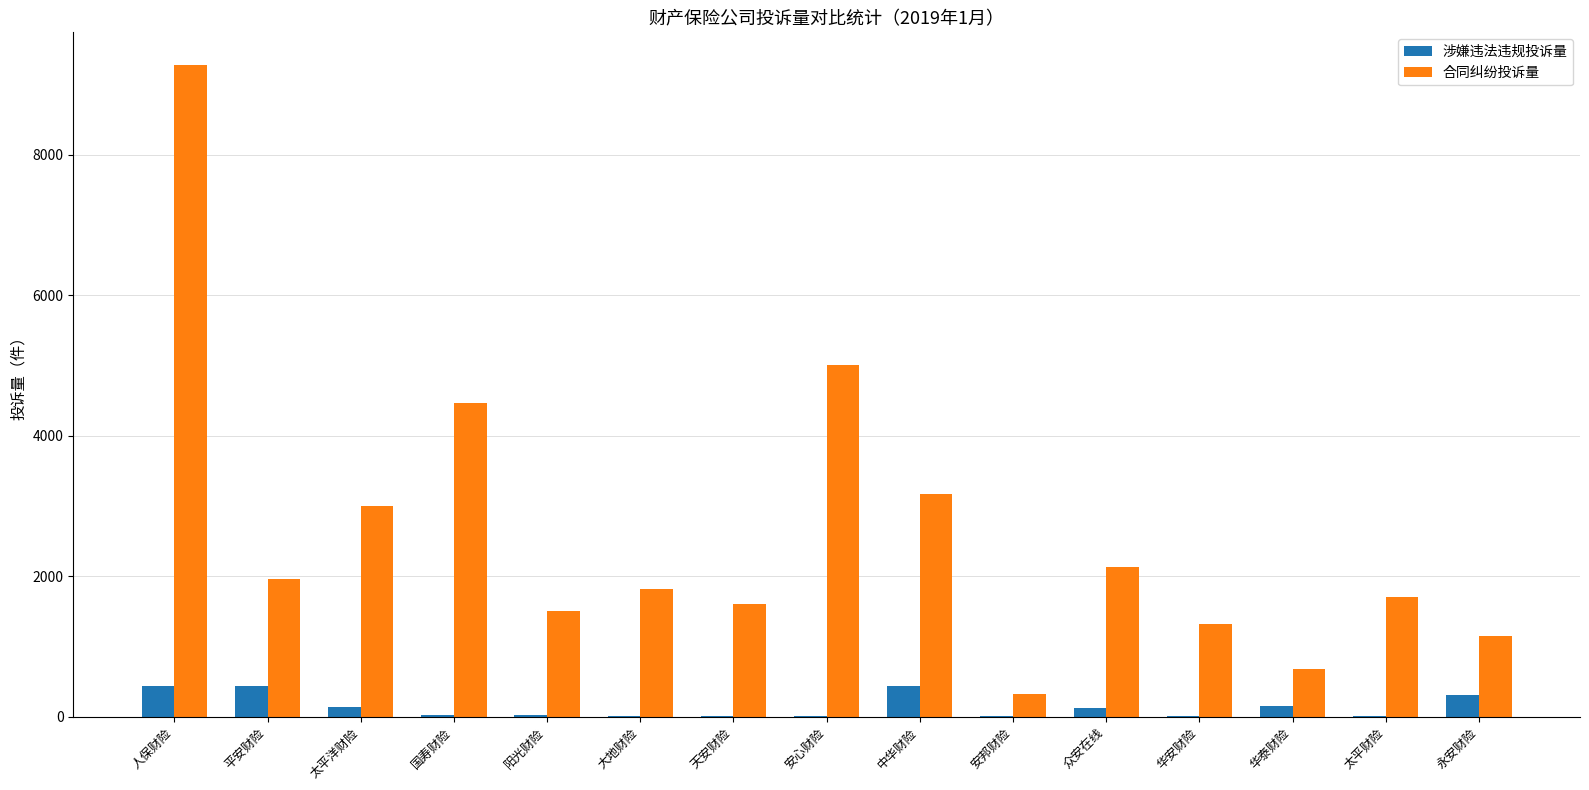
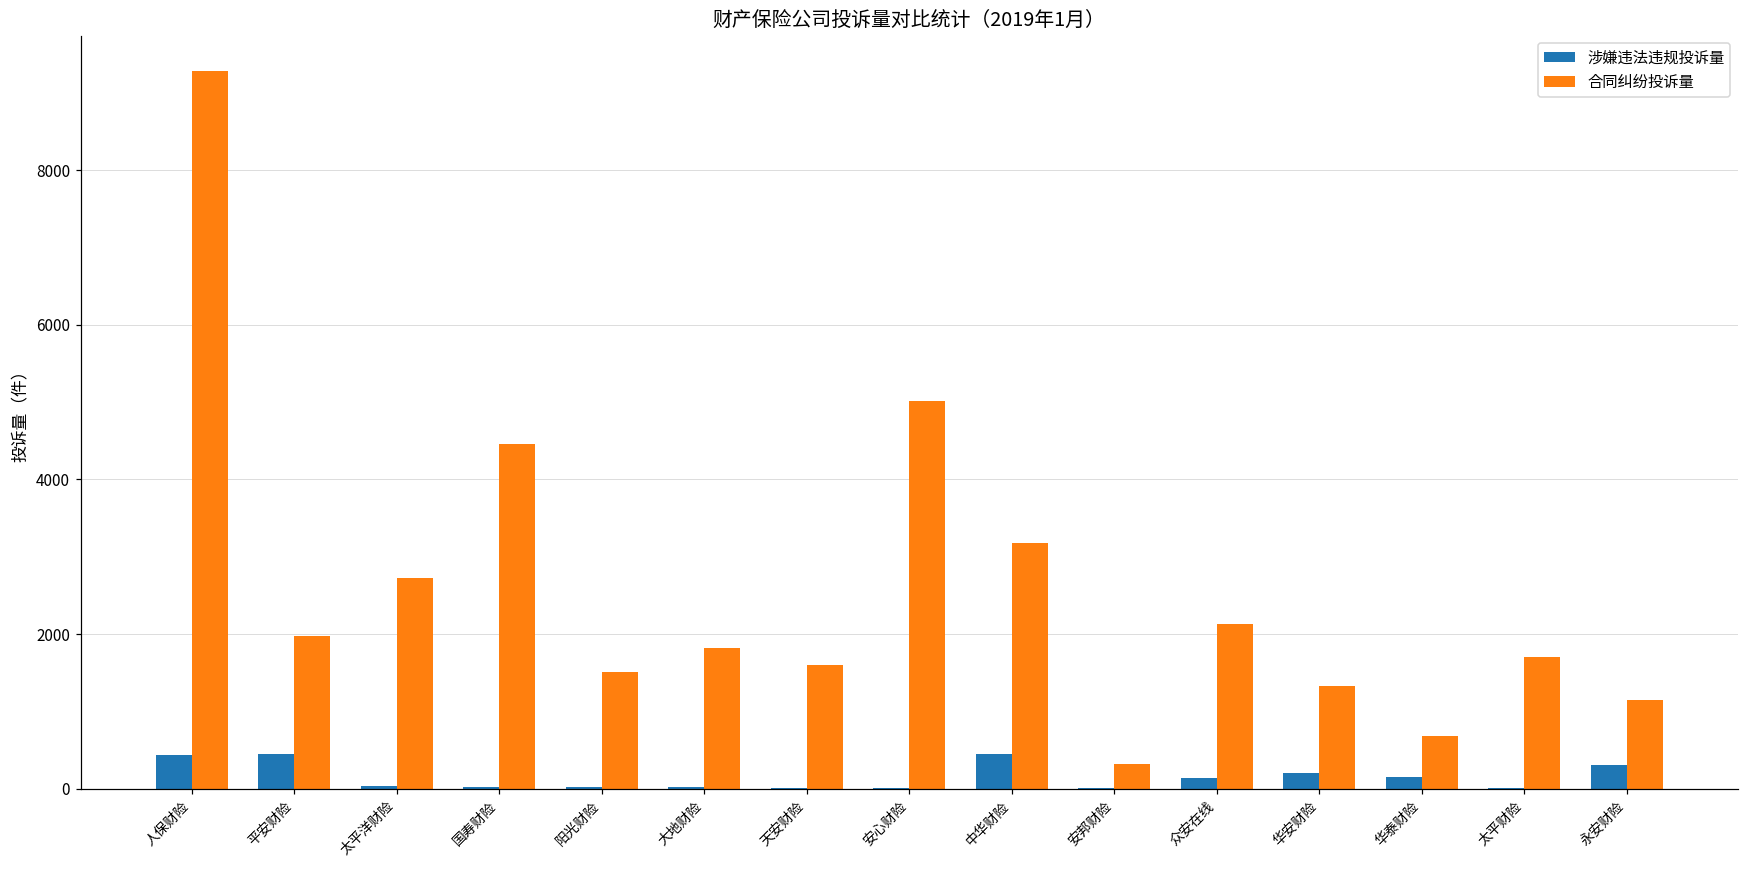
涉嫌违法违规投诉量, 太平洋财险: 100 -> 0
合同纠纷投诉量, 太平洋财险: 3000 -> 2700
涉嫌违法违规投诉量, 华安财险: 0 -> 200
